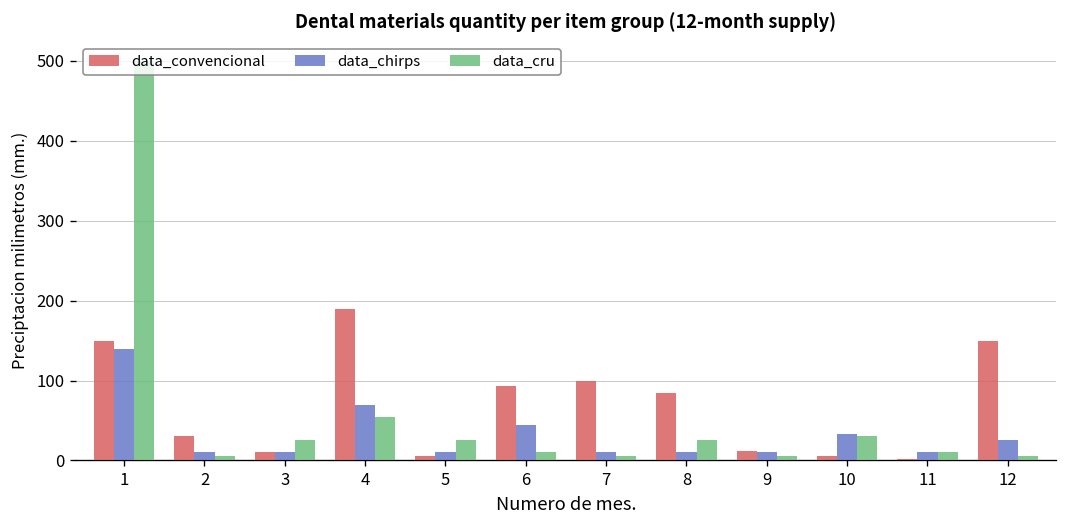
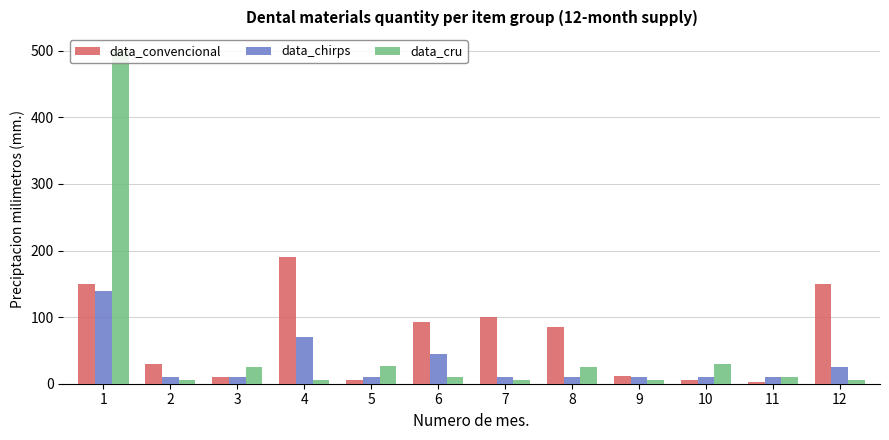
data_cru, 4: 60 -> 10
data_chirps, 10: 30 -> 10
